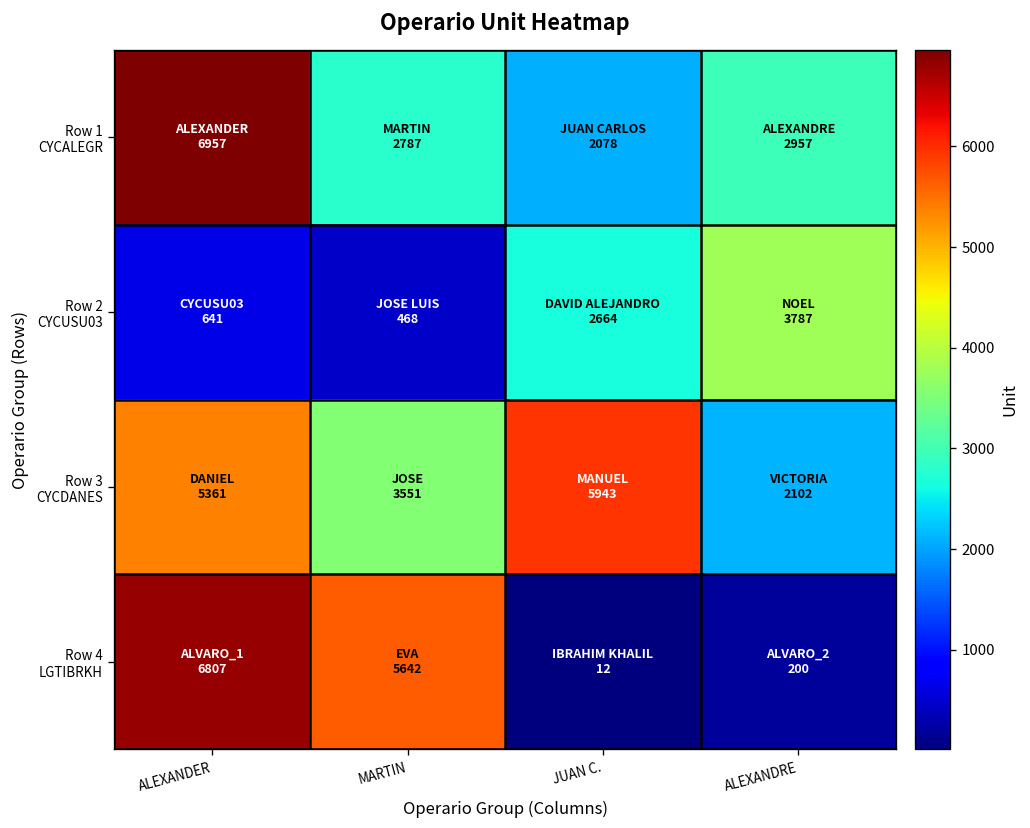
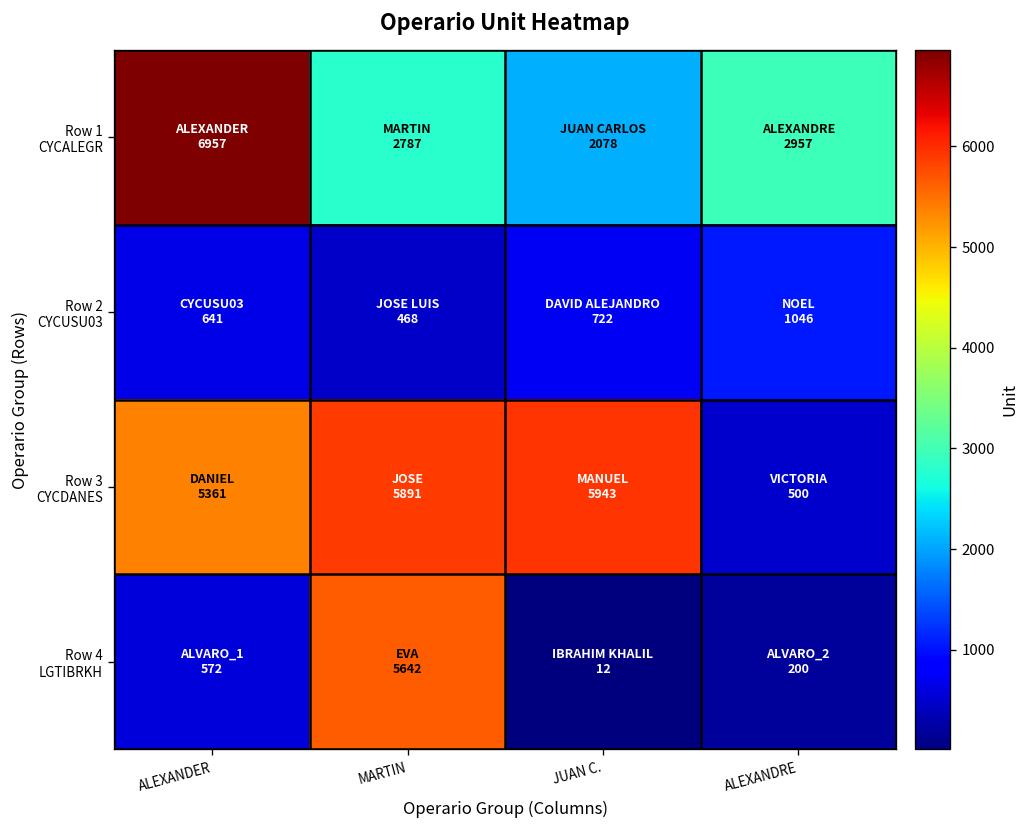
Row 2 CYCUSU03, JUAN C.: 2664 -> 722
Row 2 CYCUSU03, ALEXANDRE: 3787 -> 1046
Row 3 CYCDANES, MARTIN: 3551 -> 5891
Row 3 CYCDANES, ALEXANDRE: 2102 -> 500
Row 4 LGTIBRKH, ALEXANDER: 6807 -> 572
